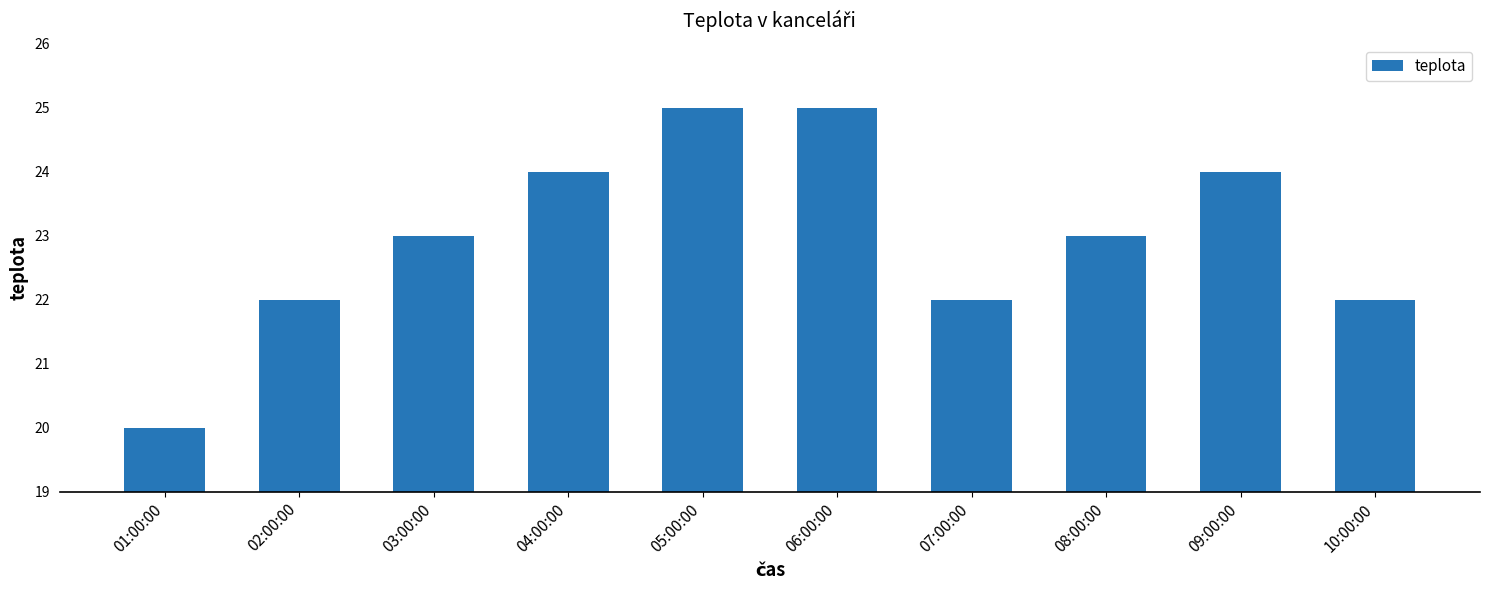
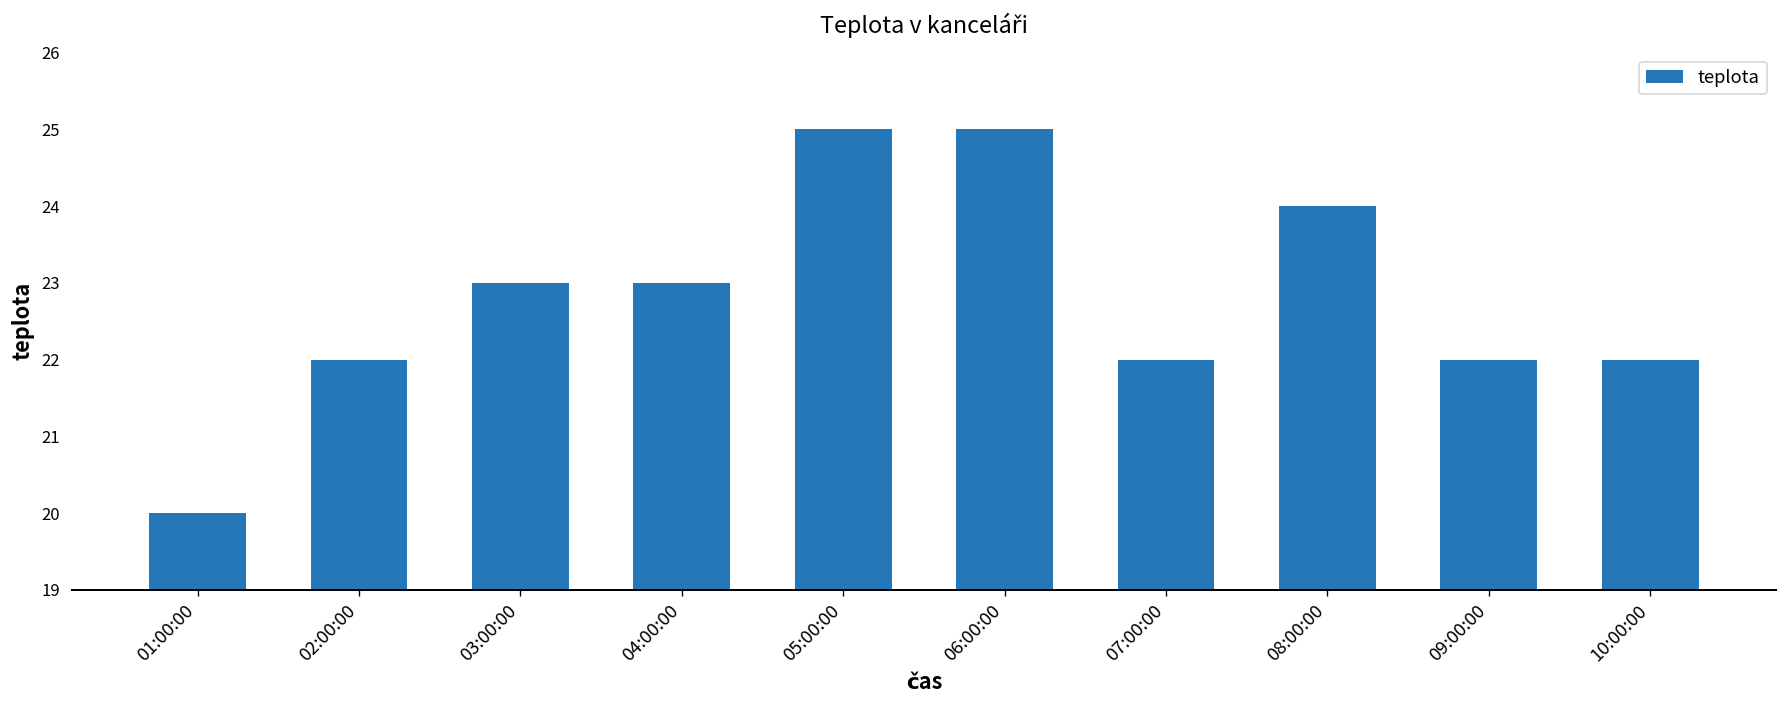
04:00:00: 24 -> 23
08:00:00: 23 -> 24
09:00:00: 24 -> 22
